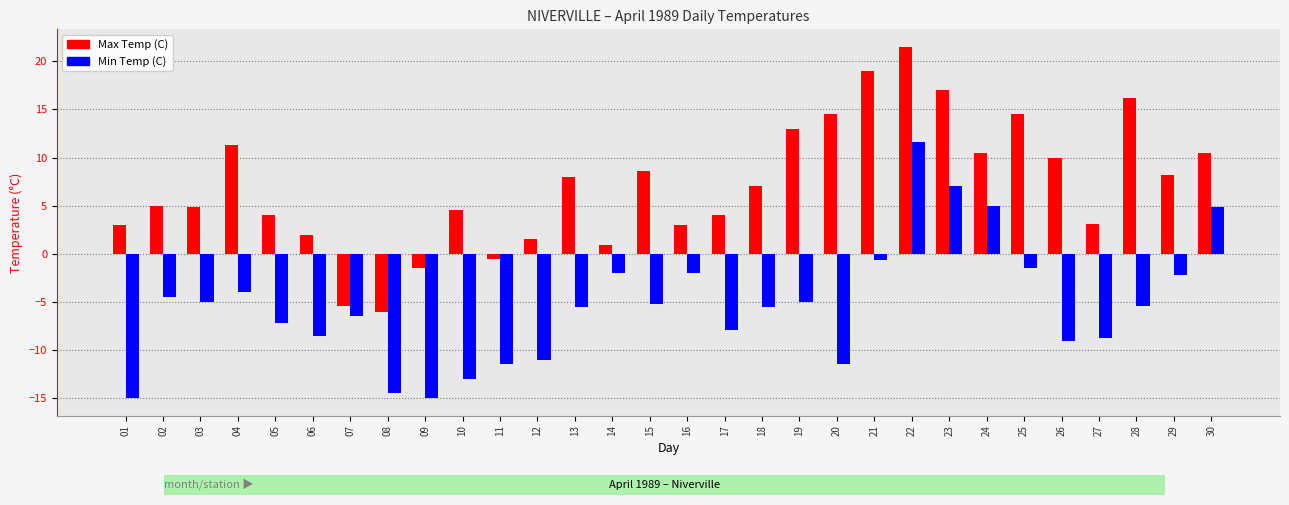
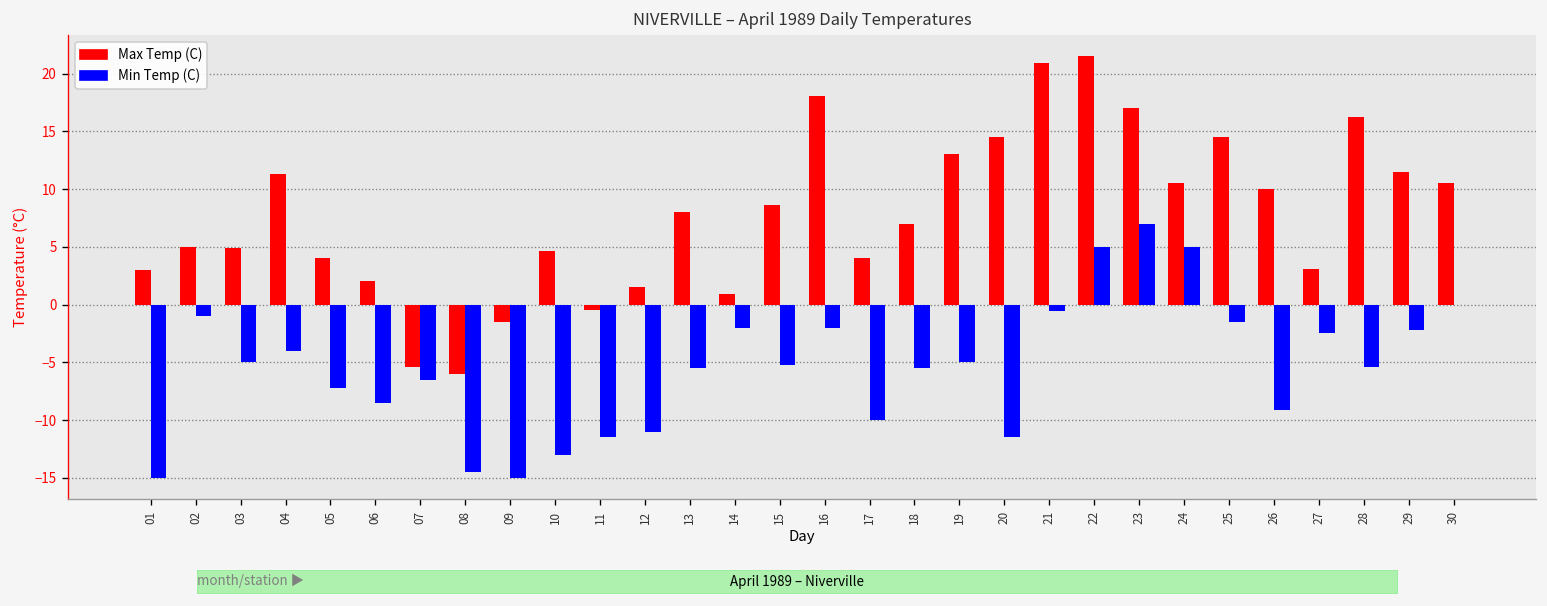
Min Temp (C), 02: -5 -> -1
Max Temp (C), 16: 3 -> 18
Min Temp (C), 17: -8 -> -10
Max Temp (C), 21: 19 -> 21
Min Temp (C), 22: 12 -> 5
Min Temp (C), 27: -9 -> -3
Max Temp (C), 29: 8 -> 12
Min Temp (C), 30: 5 -> 0
